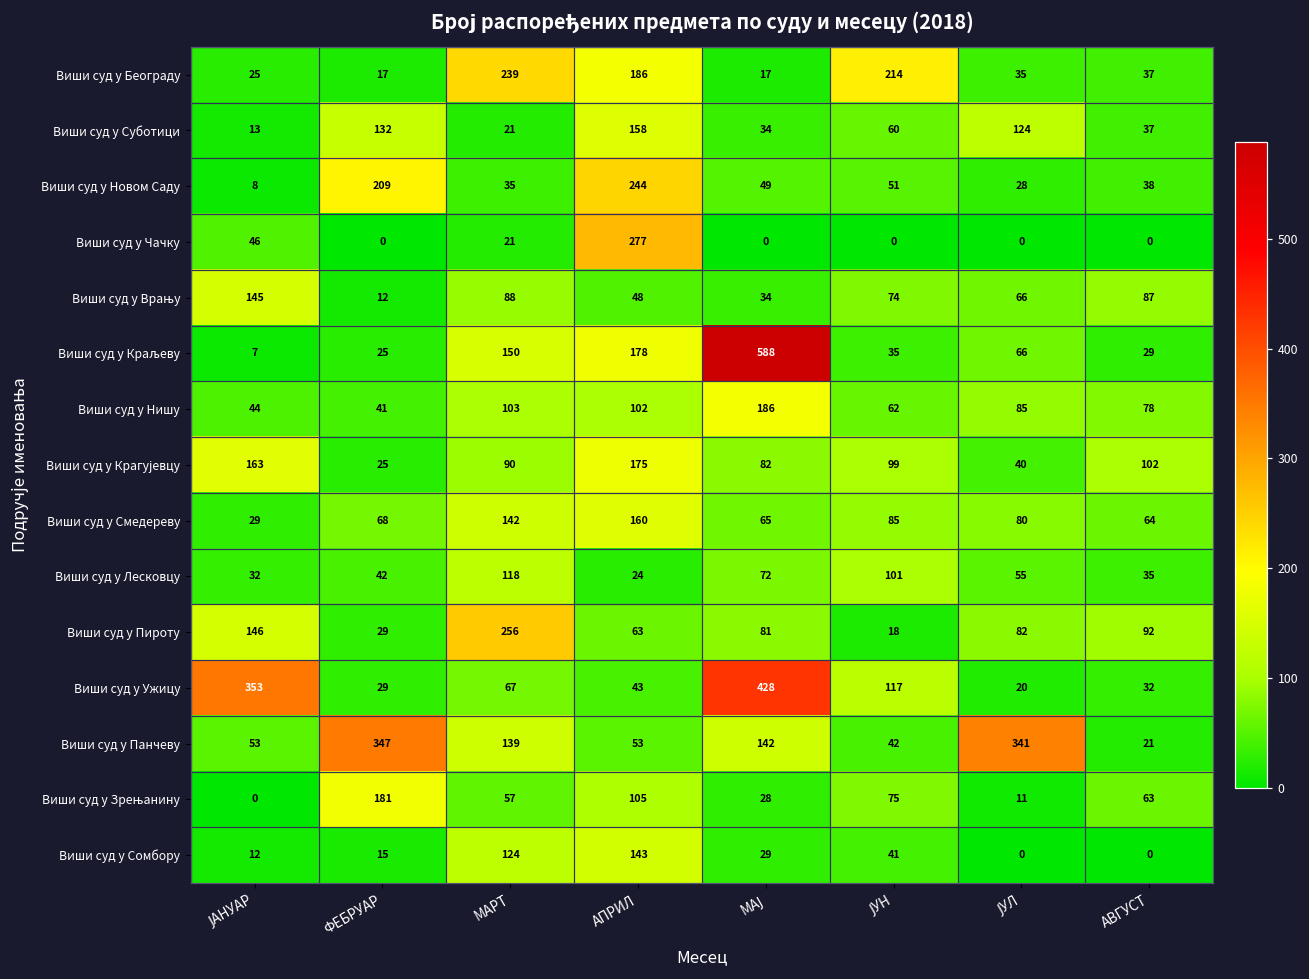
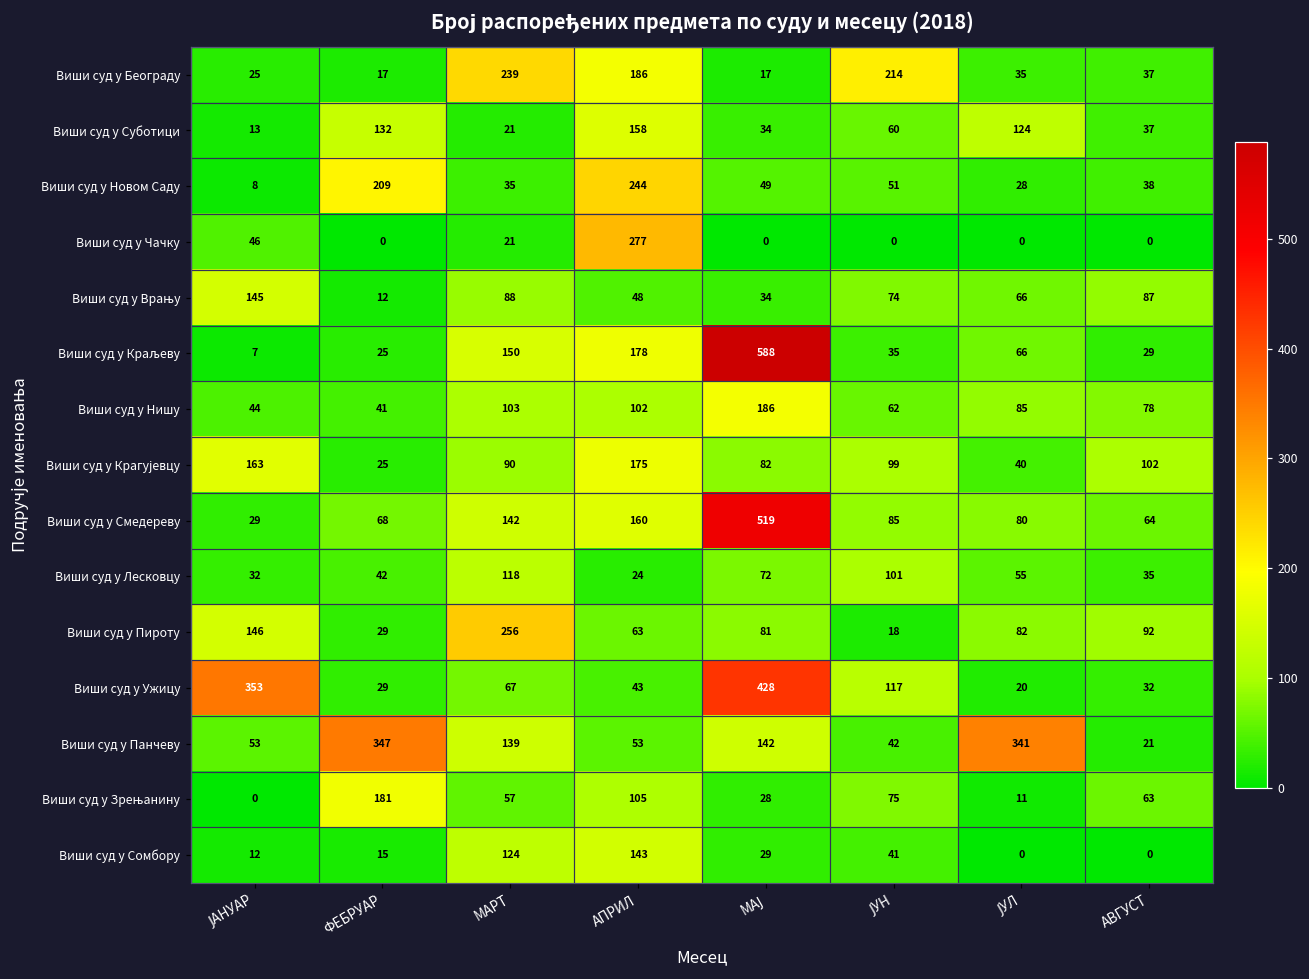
Виши суд у Смедереву, МАЈ: 65 -> 519
